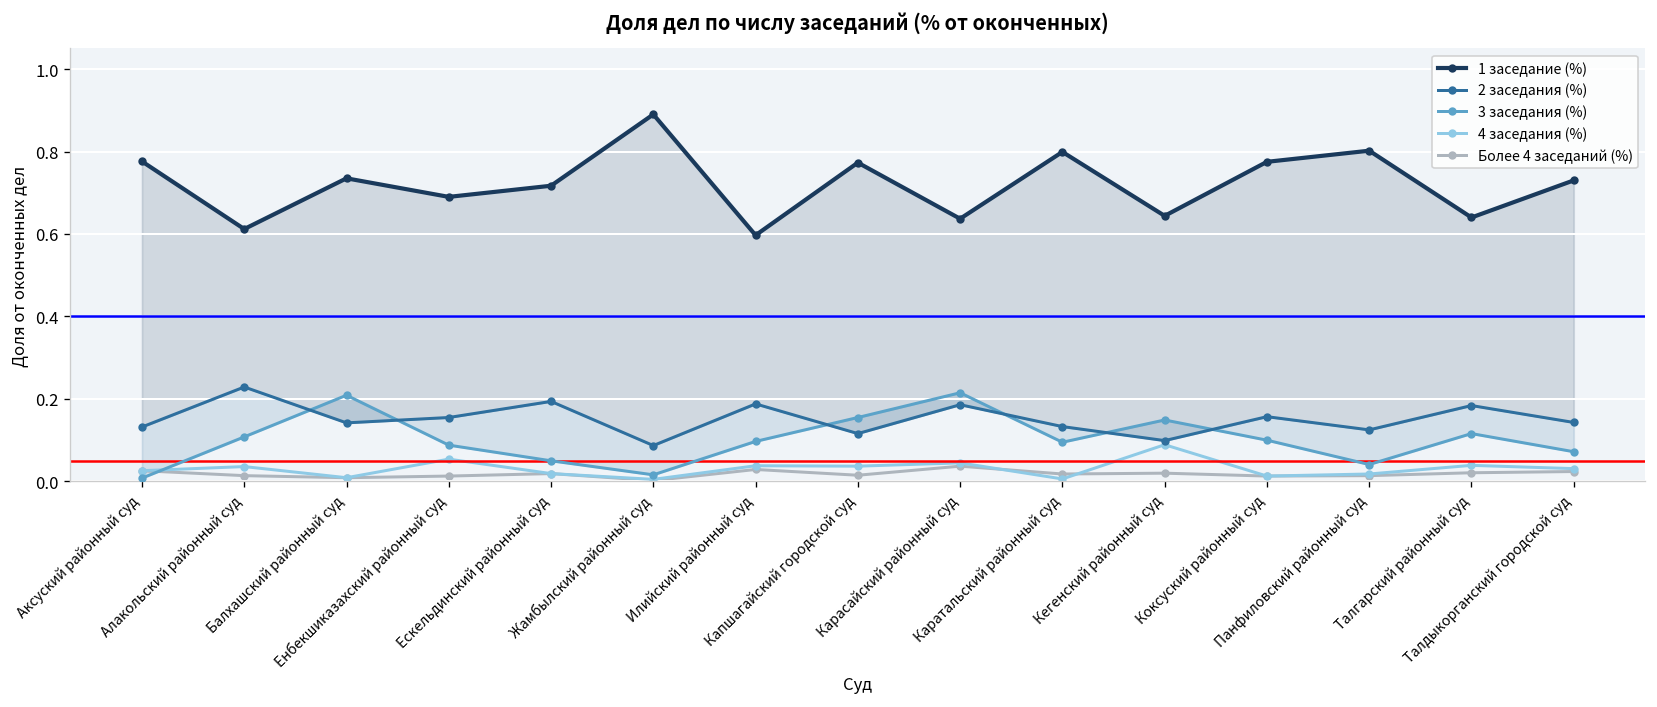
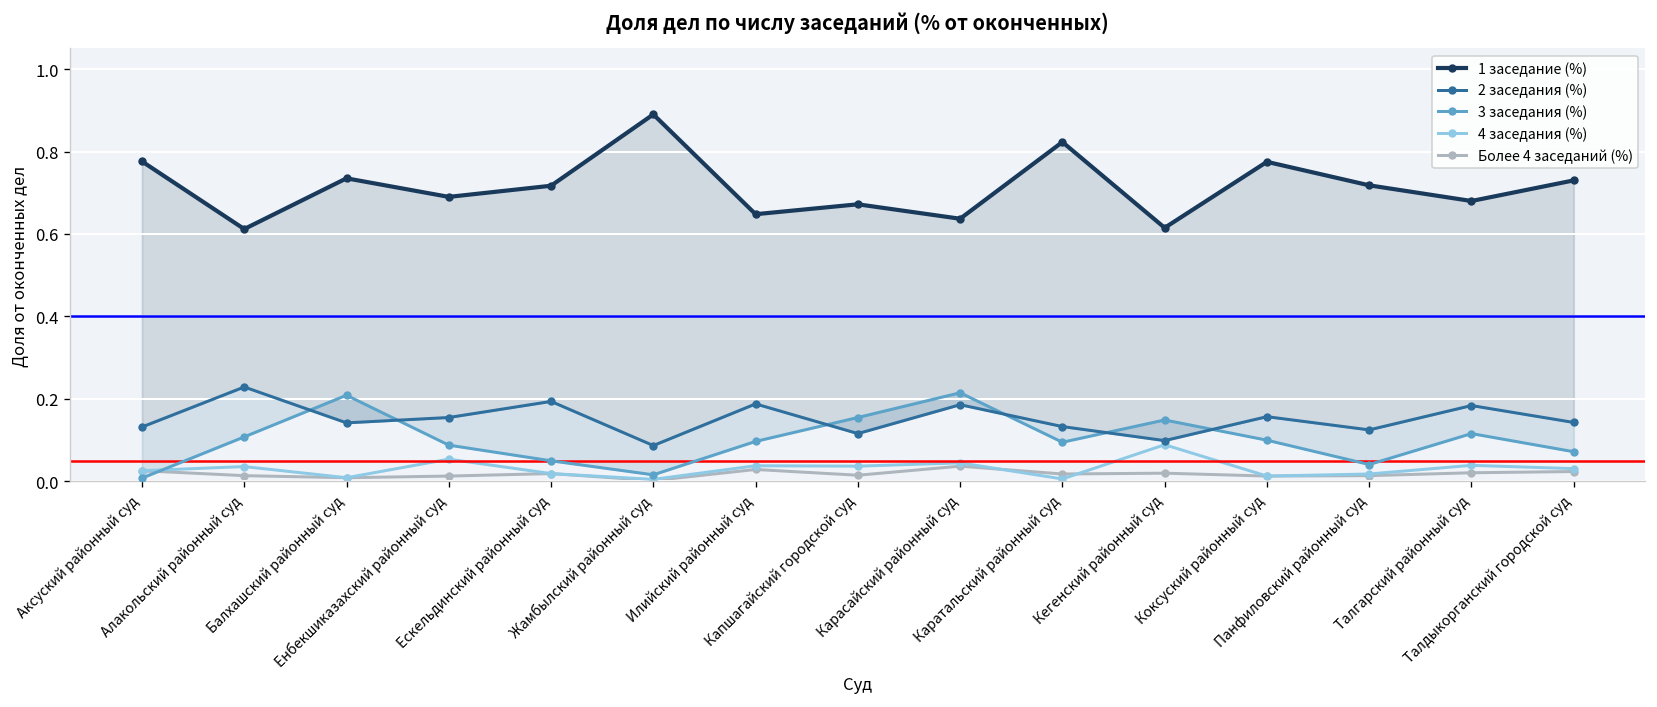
1 заседание (%), Илийский районный суд: 0.60 -> 0.65
1 заседание (%), Капшагайский городской суд: 0.77 -> 0.67
1 заседание (%), Каратальский районный суд: 0.80 -> 0.82
1 заседание (%), Кегенский районный суд: 0.64 -> 0.62
1 заседание (%), Панфиловский районный суд: 0.80 -> 0.72
1 заседание (%), Талгарский районный суд: 0.64 -> 0.68
